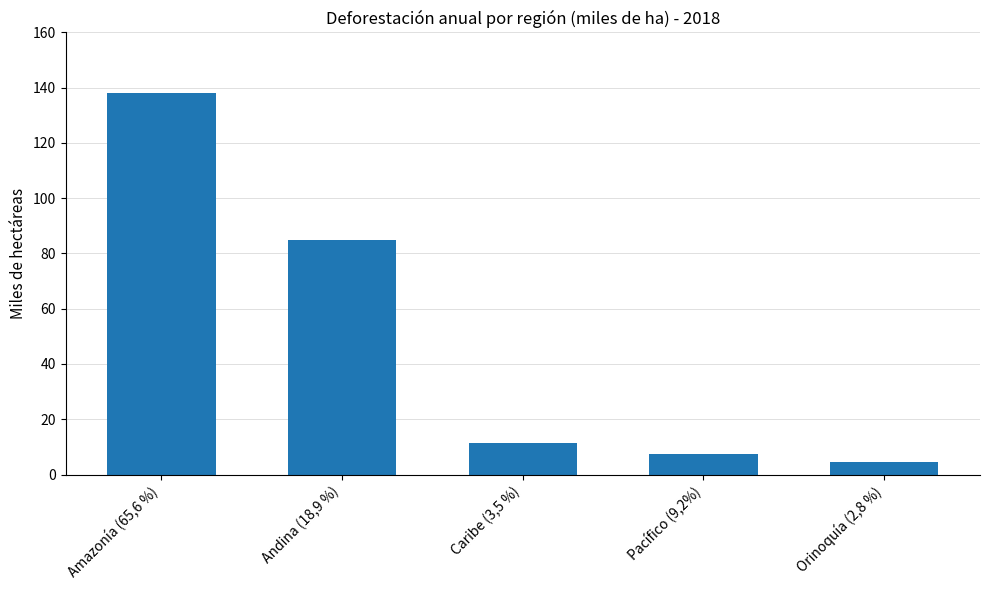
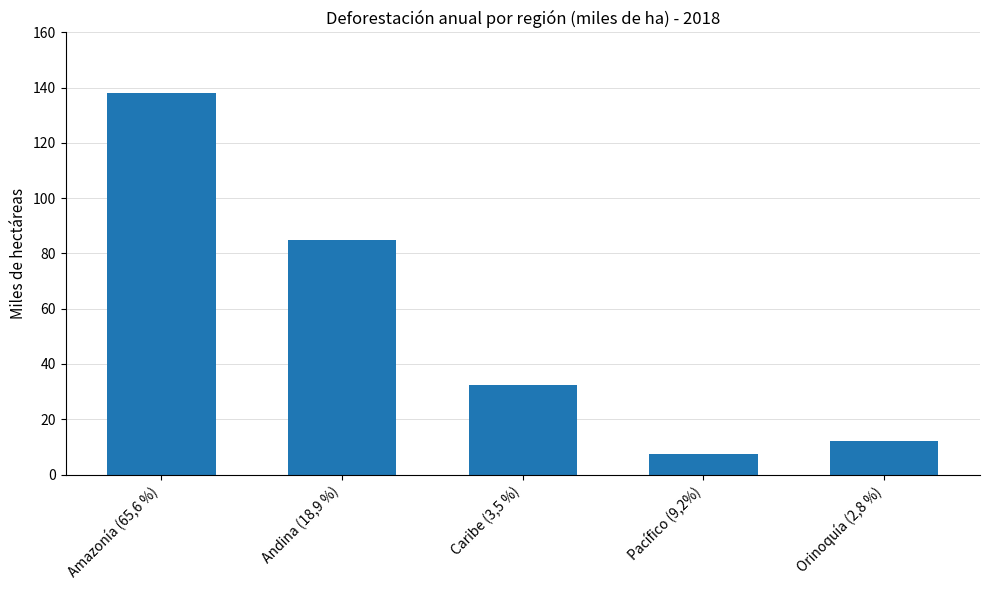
Caribe (3,5 %): 11 -> 33
Orinoquía (2,8 %): 5 -> 12
